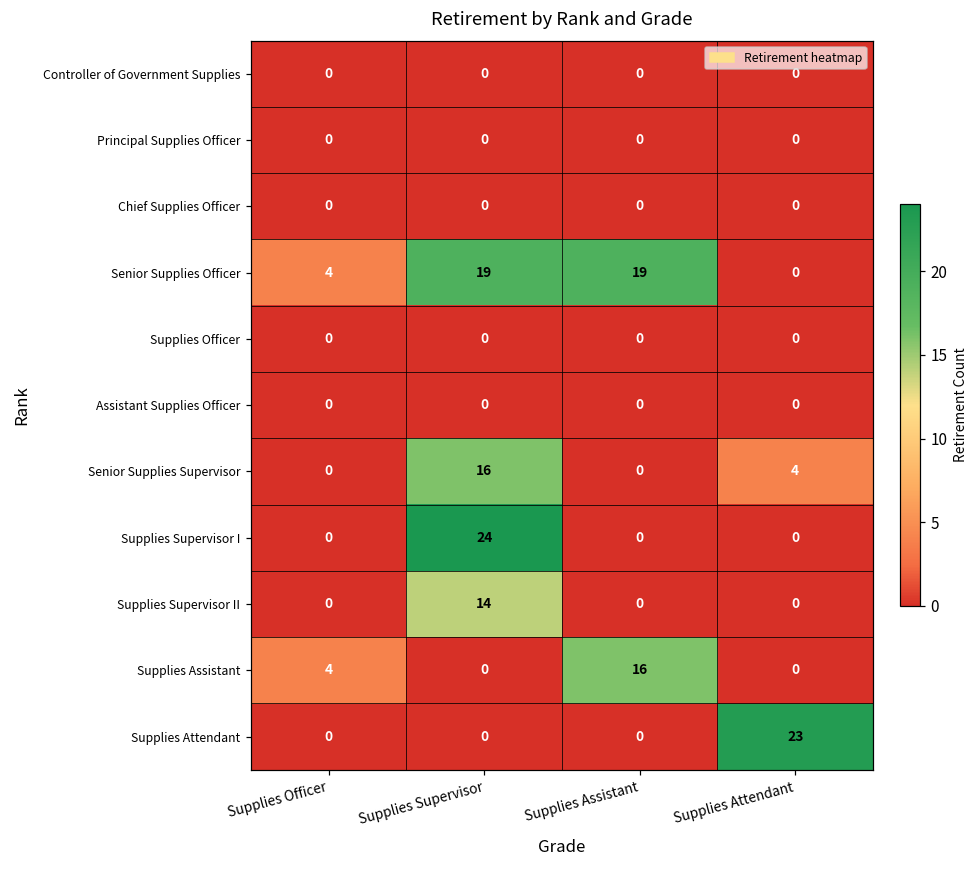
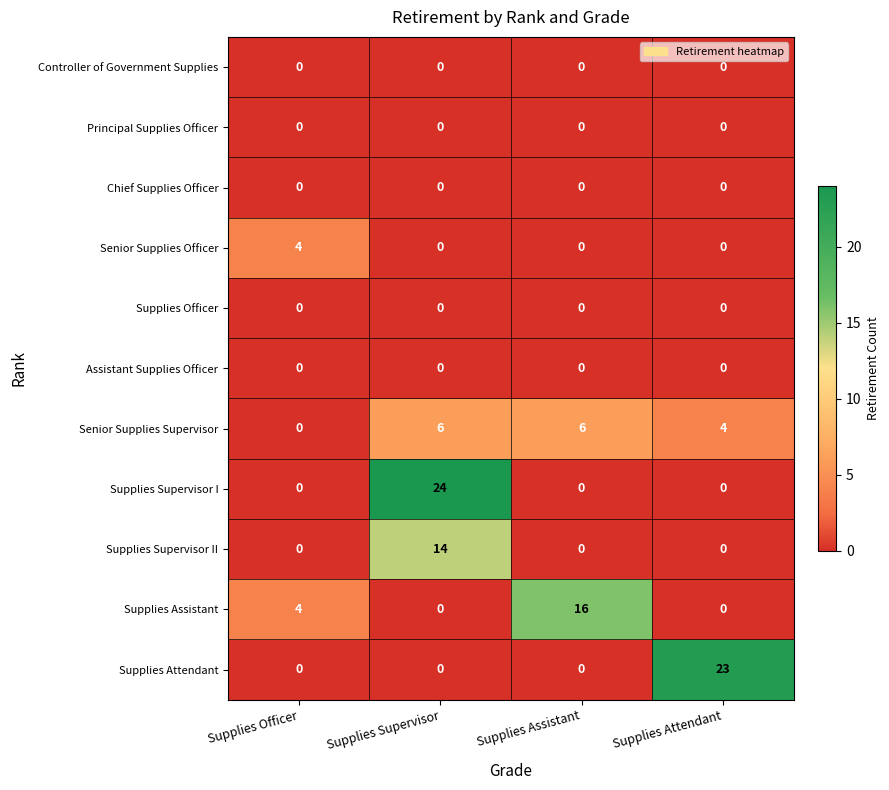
Senior Supplies Officer, Supplies Supervisor: 19 -> 0
Senior Supplies Officer, Supplies Assistant: 19 -> 0
Senior Supplies Supervisor, Supplies Supervisor: 16 -> 6
Senior Supplies Supervisor, Supplies Assistant: 0 -> 6
